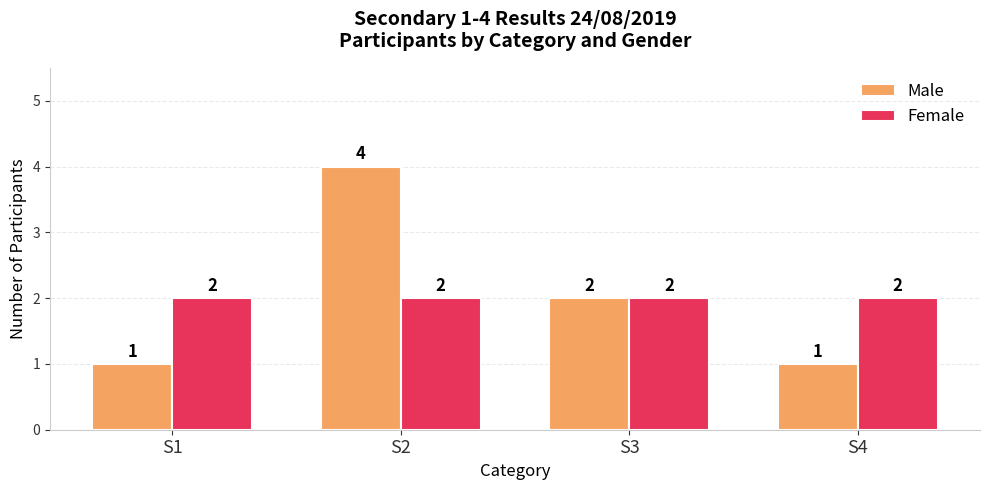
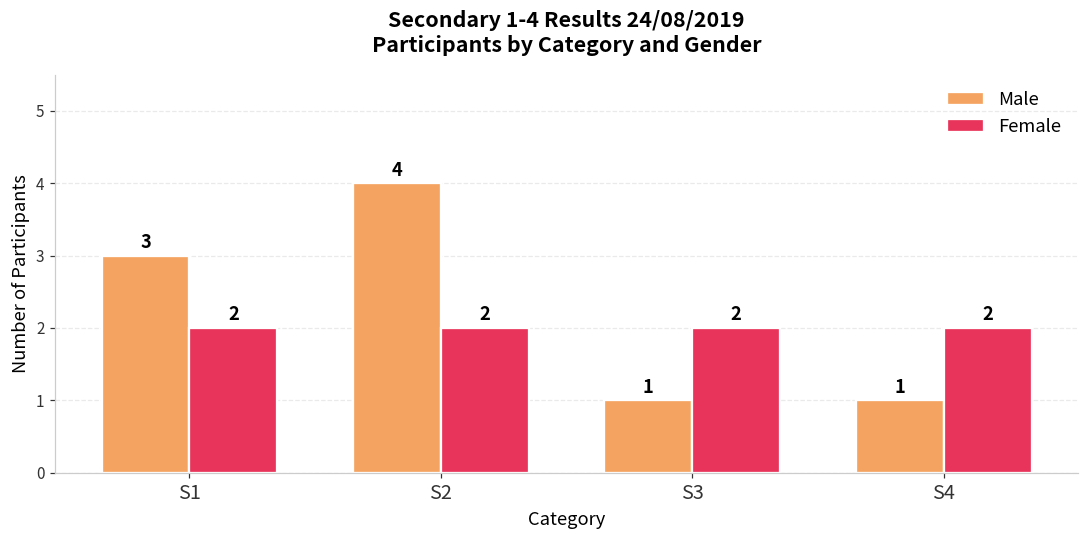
Male, S1: 1 -> 3
Male, S3: 2 -> 1
